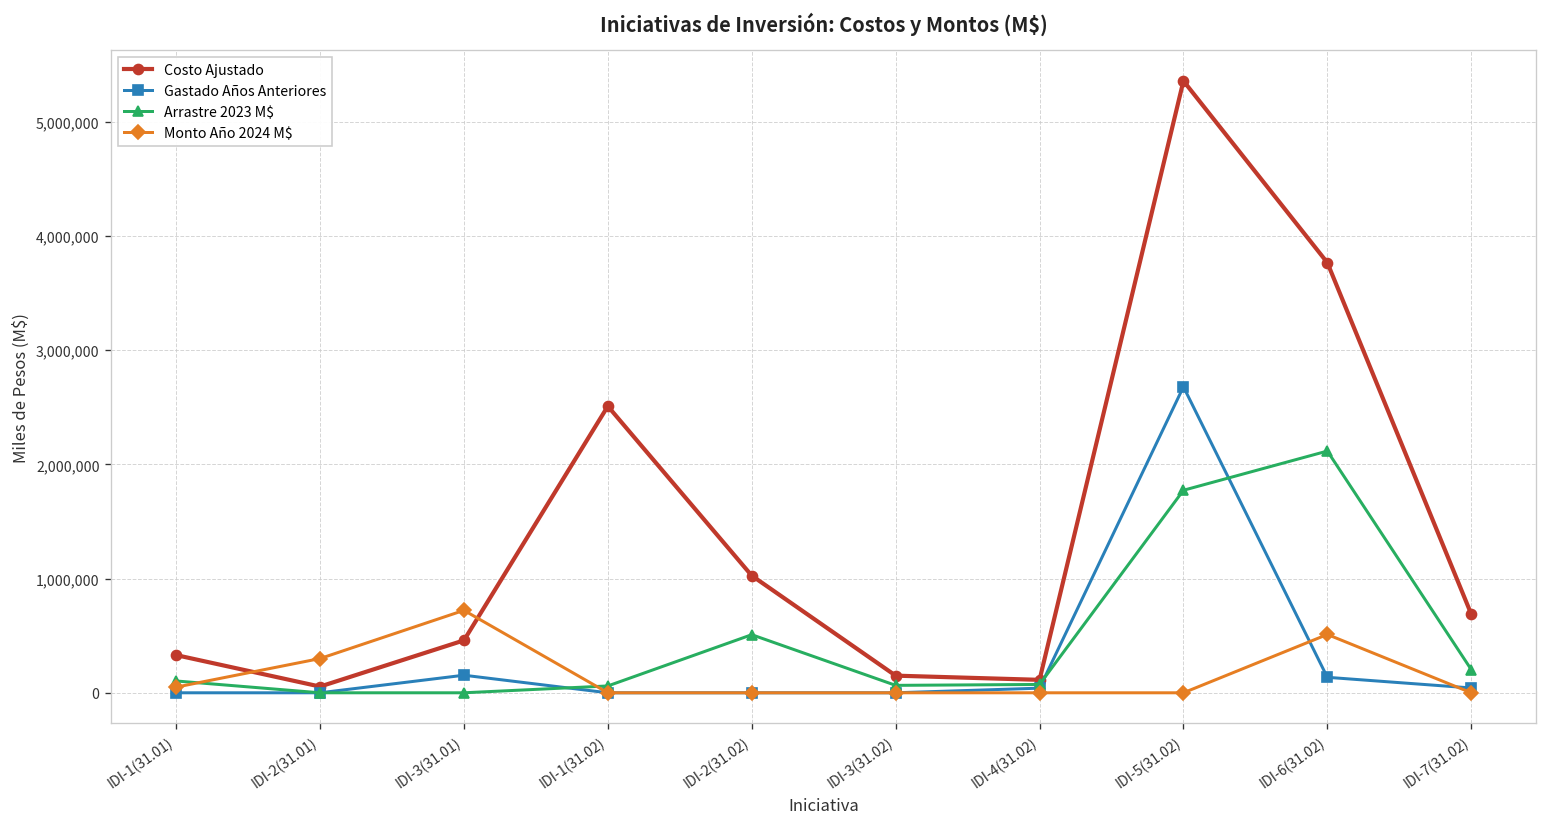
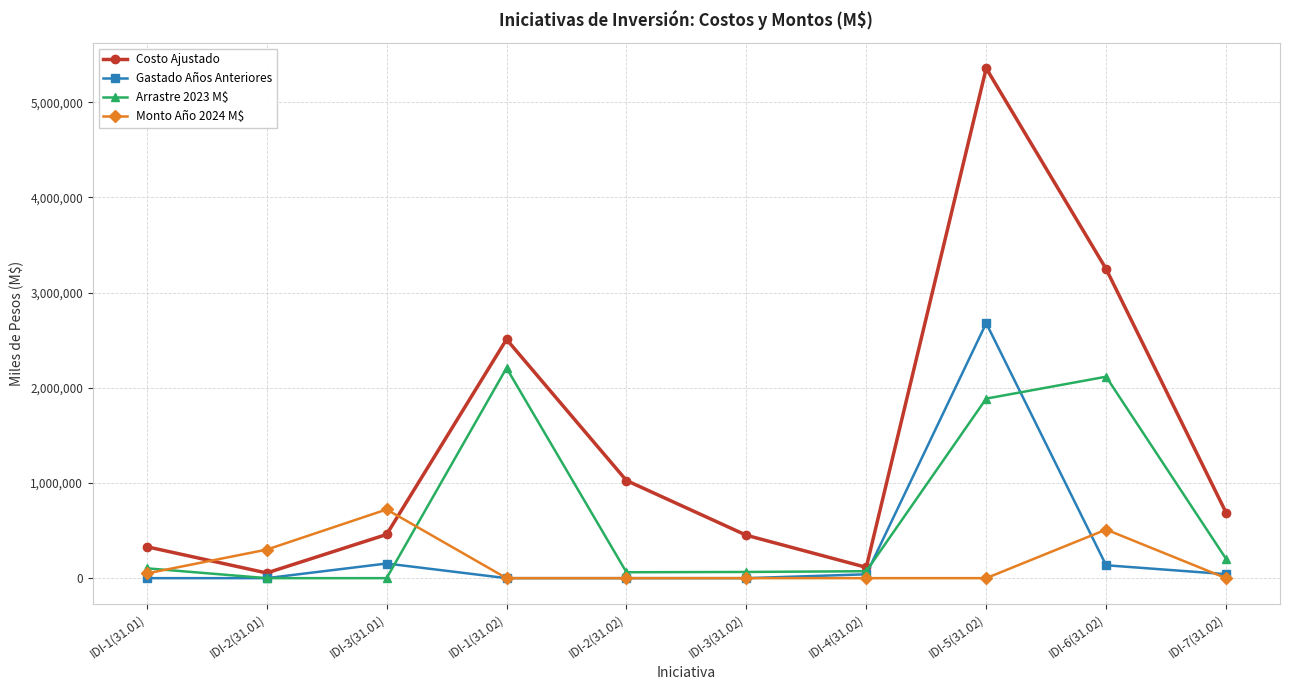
Arrastre 2023 M$, IDI-1(31.02): 100,000 -> 2,200,000
Arrastre 2023 M$, IDI-2(31.02): 500,000 -> 100,000
Costo Ajustado, IDI-3(31.02): 200,000 -> 500,000
Arrastre 2023 M$, IDI-5(31.02): 1,800,000 -> 1,900,000
Costo Ajustado, IDI-6(31.02): 3,800,000 -> 3,200,000
